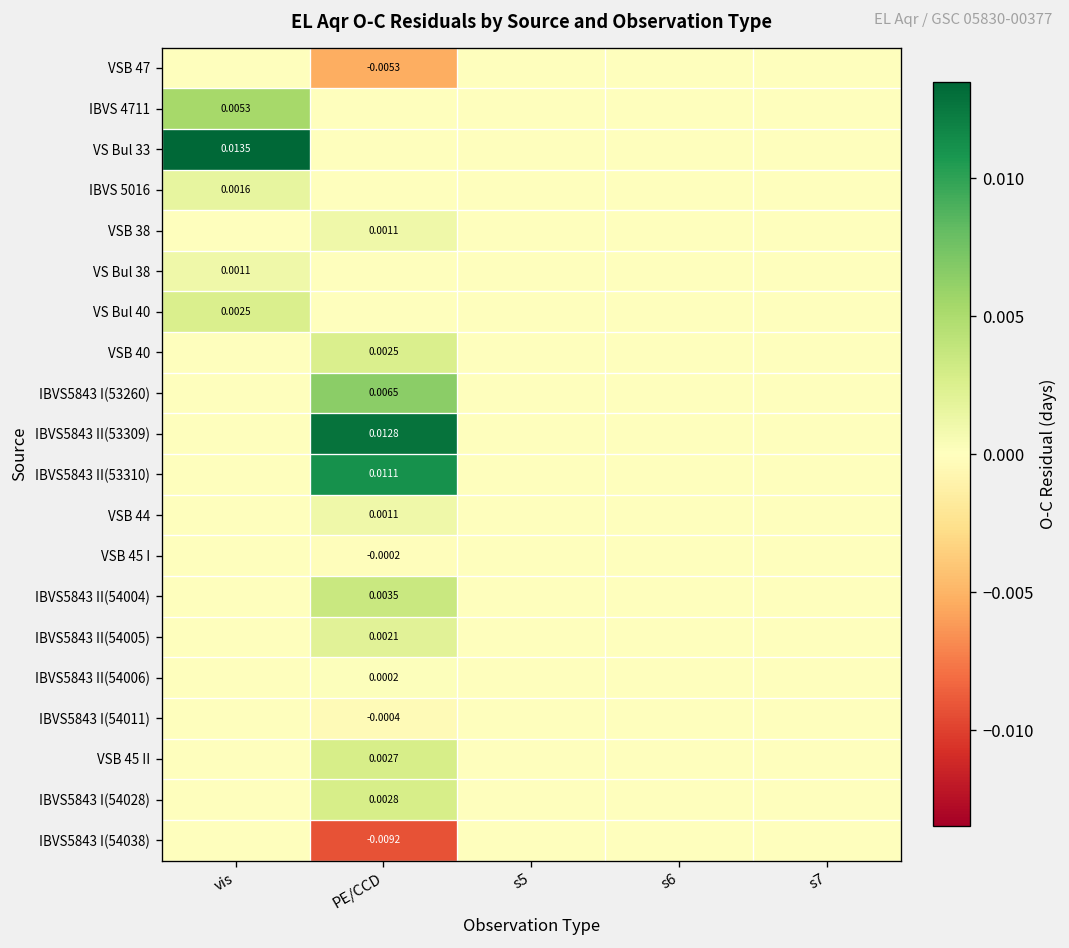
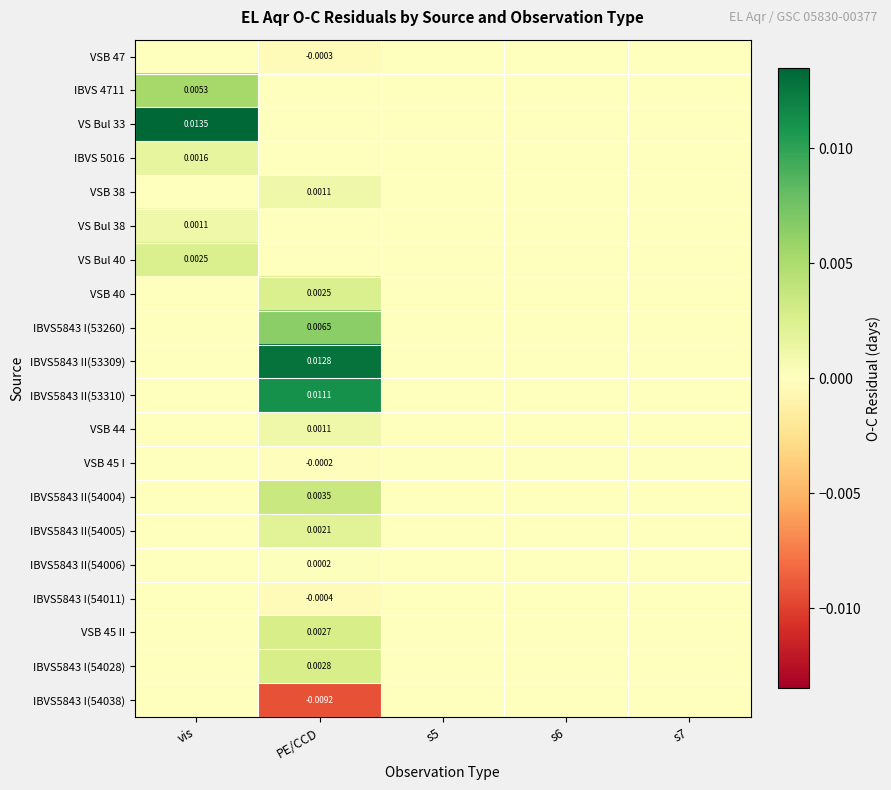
VSB 47, PE/CCD: -0.0053 -> -0.0003
